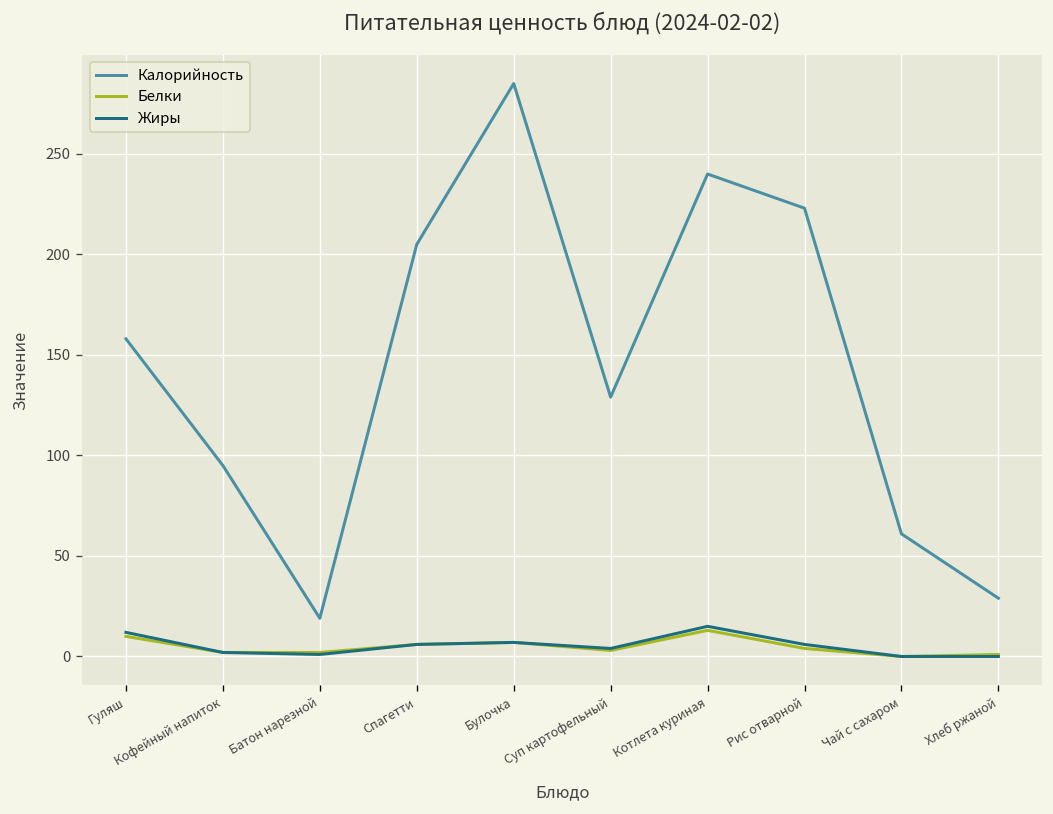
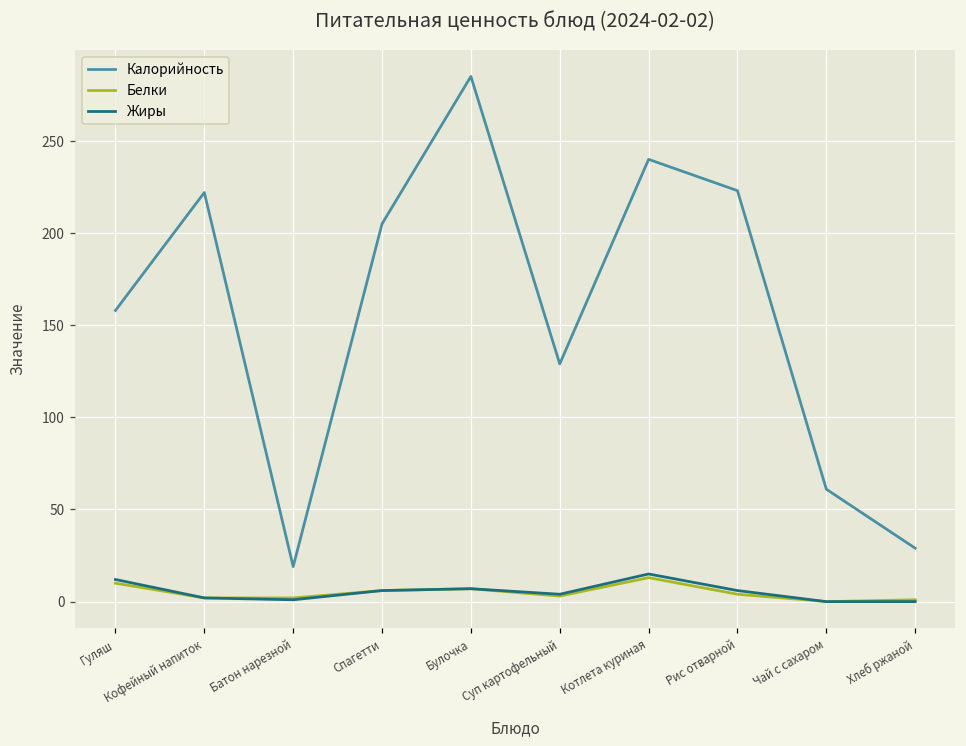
Калорийность, Кофейный напиток: 95 -> 222
